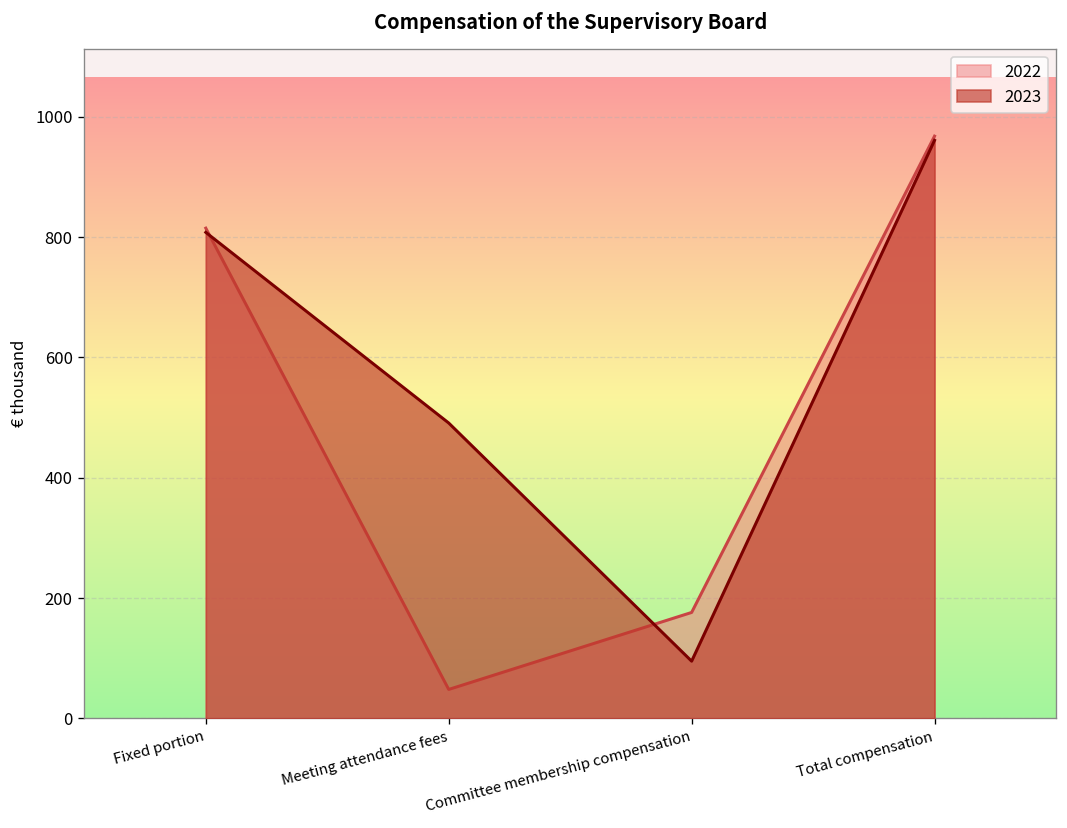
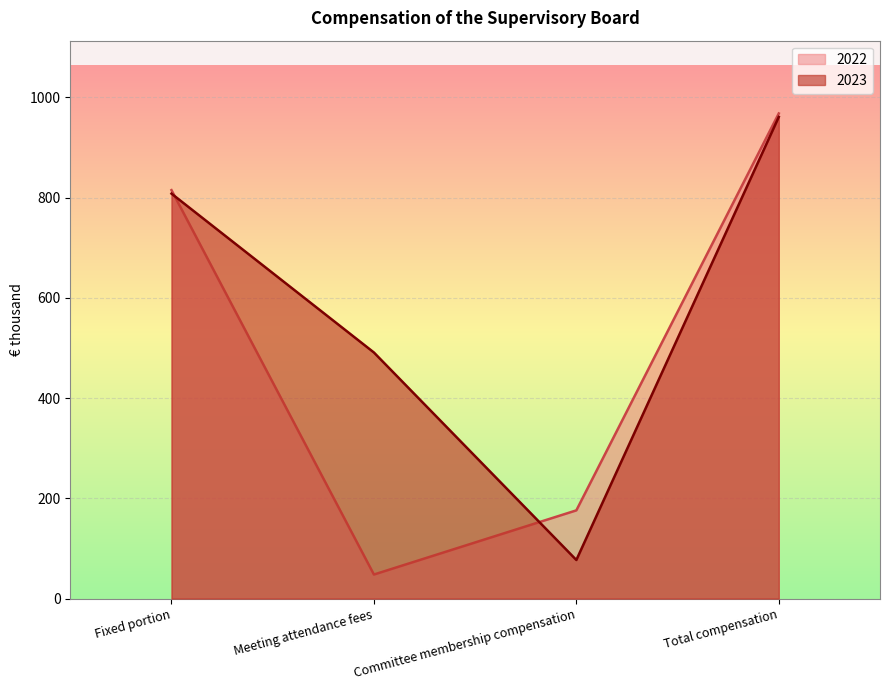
2023, Committee membership compensation: 100 -> 80
